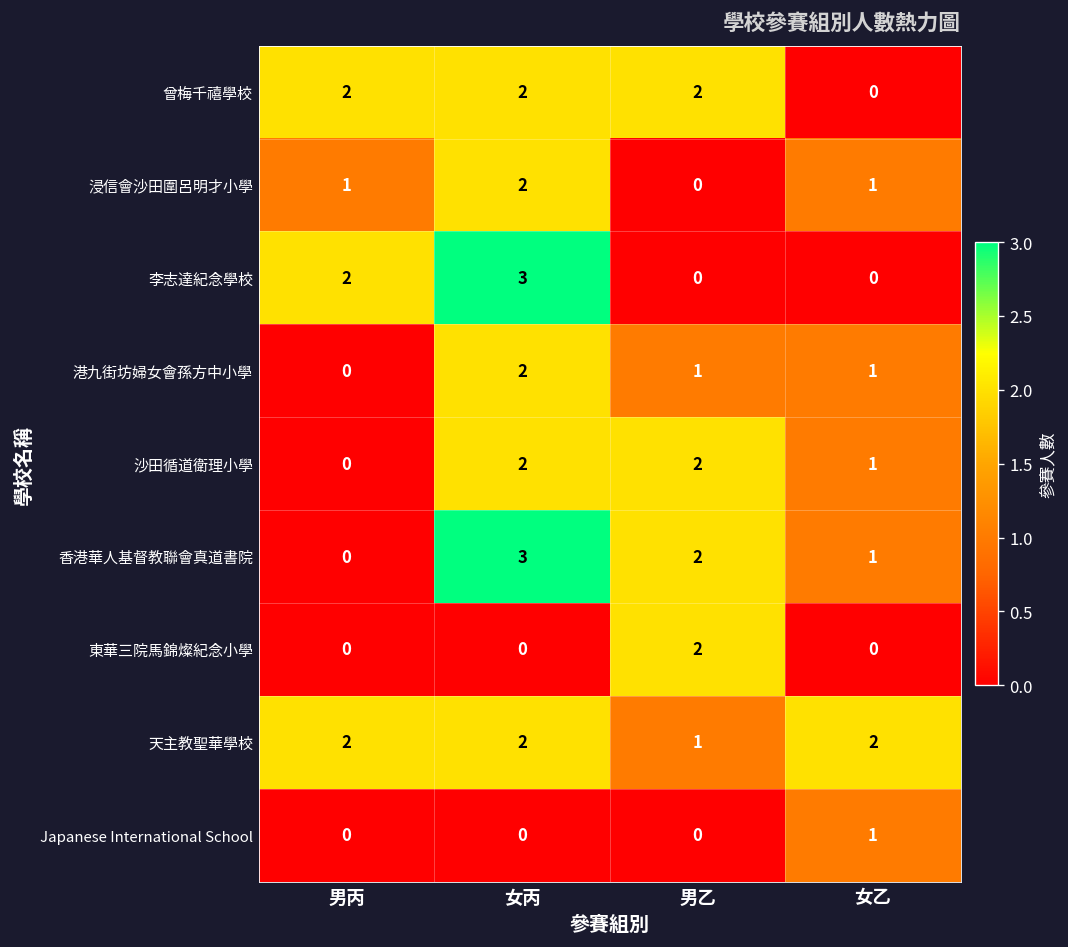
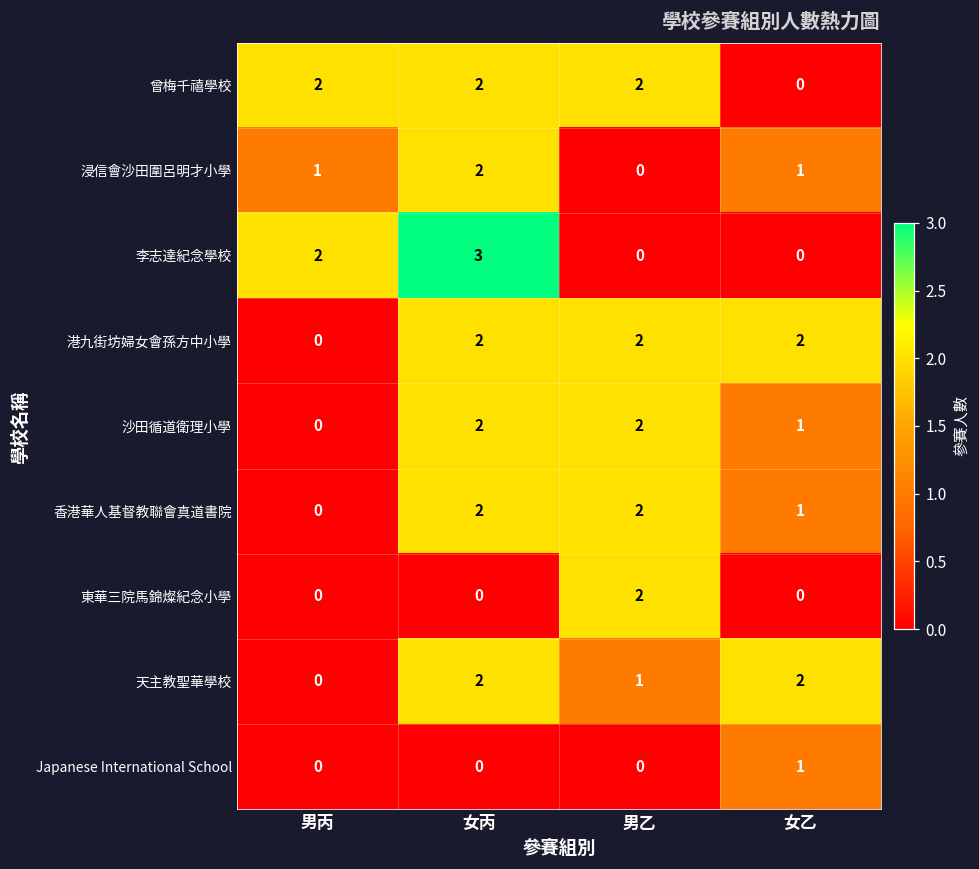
港九街坊婦女會孫方中小學, 男乙: 1 -> 2
港九街坊婦女會孫方中小學, 女乙: 1 -> 2
香港華人基督教聯會真道書院, 女丙: 3 -> 2
天主教聖華學校, 男丙: 2 -> 0
